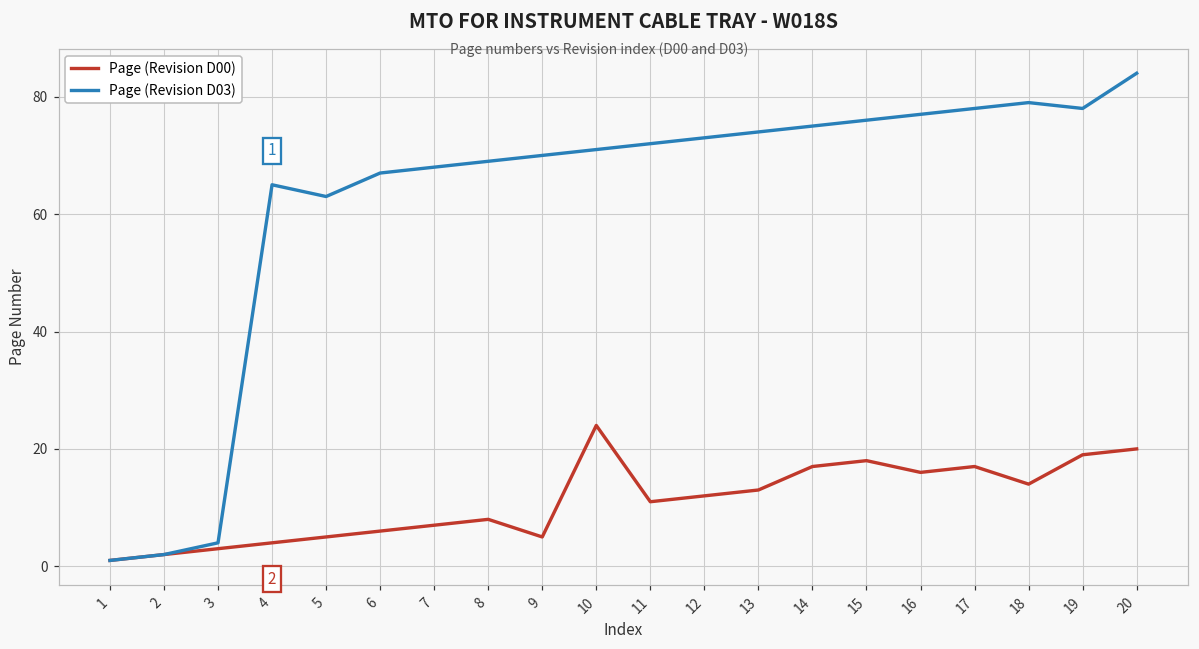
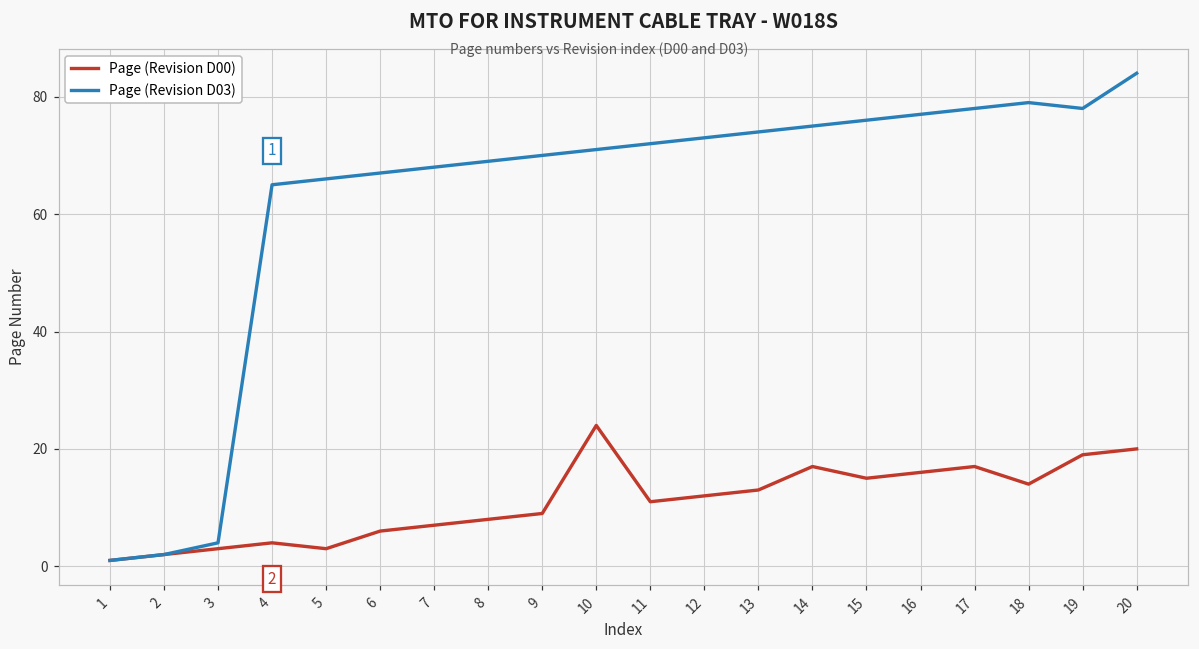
Page (Revision D00), 5: 5 -> 3
Page (Revision D03), 5: 63 -> 66
Page (Revision D00), 9: 5 -> 9
Page (Revision D00), 15: 18 -> 15
